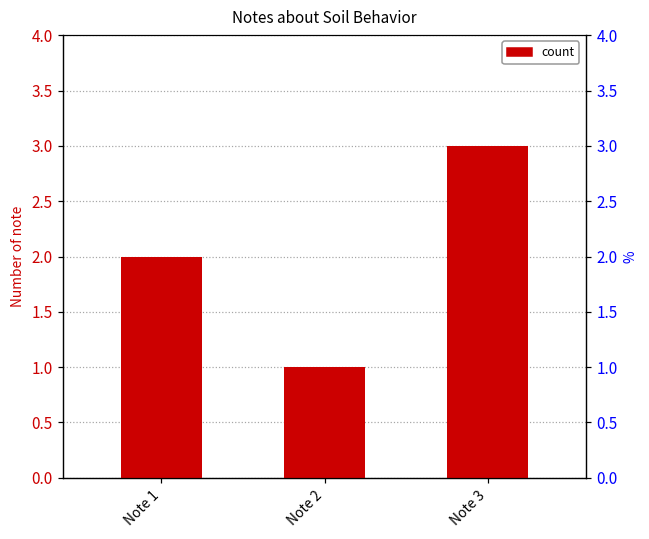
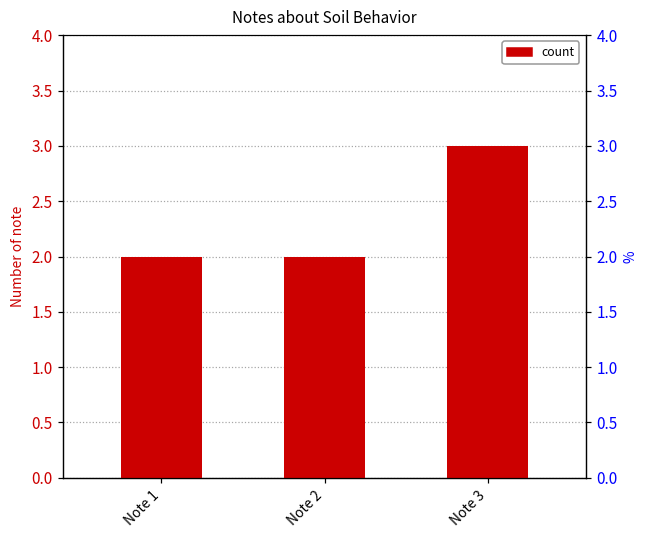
Note 2: 1 -> 2
